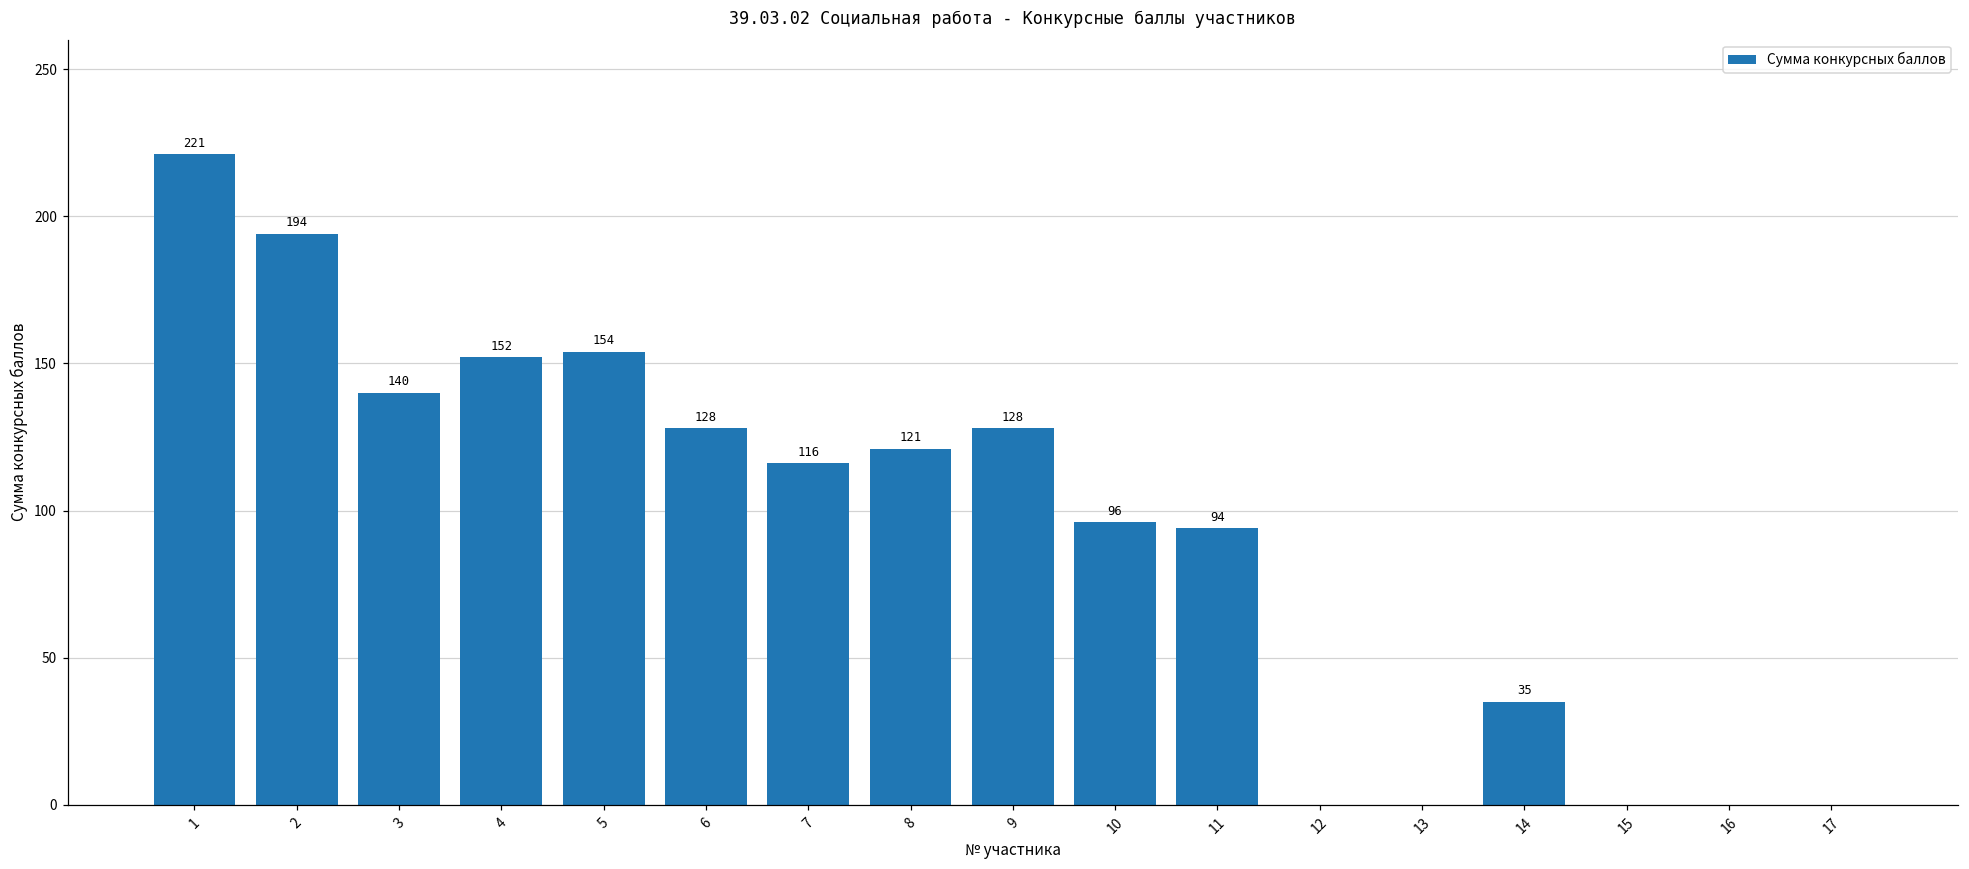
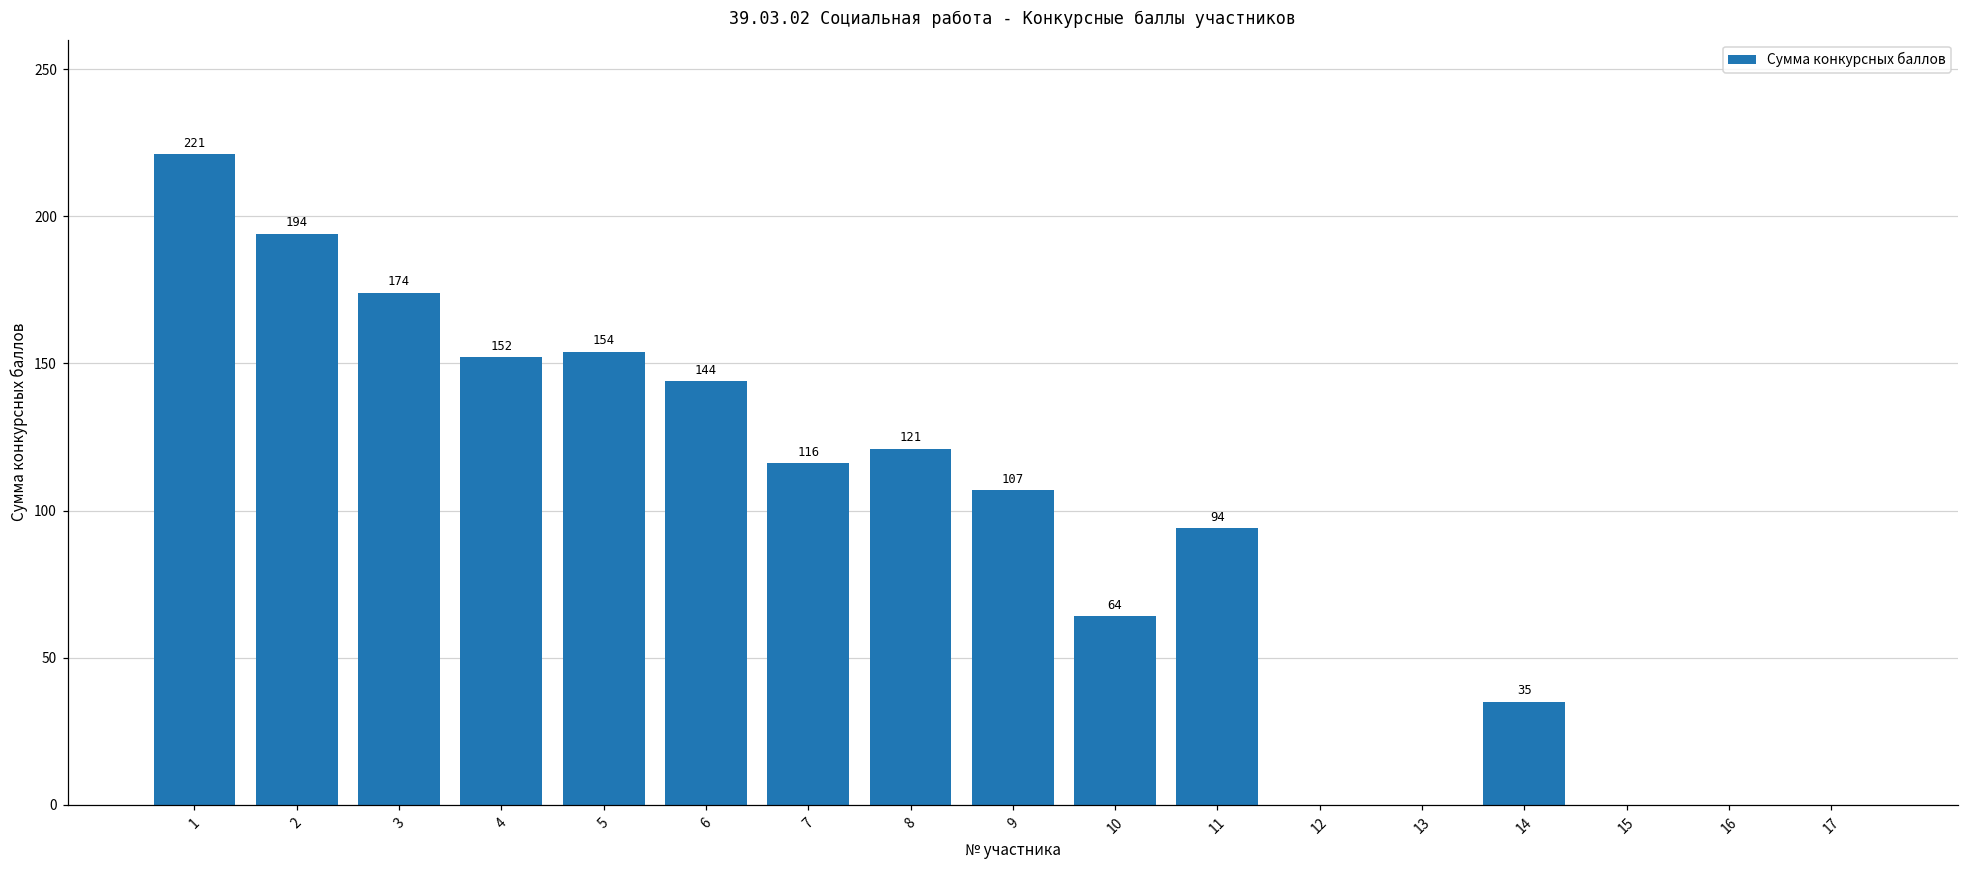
3: 140 -> 174
6: 128 -> 144
9: 128 -> 107
10: 96 -> 64
